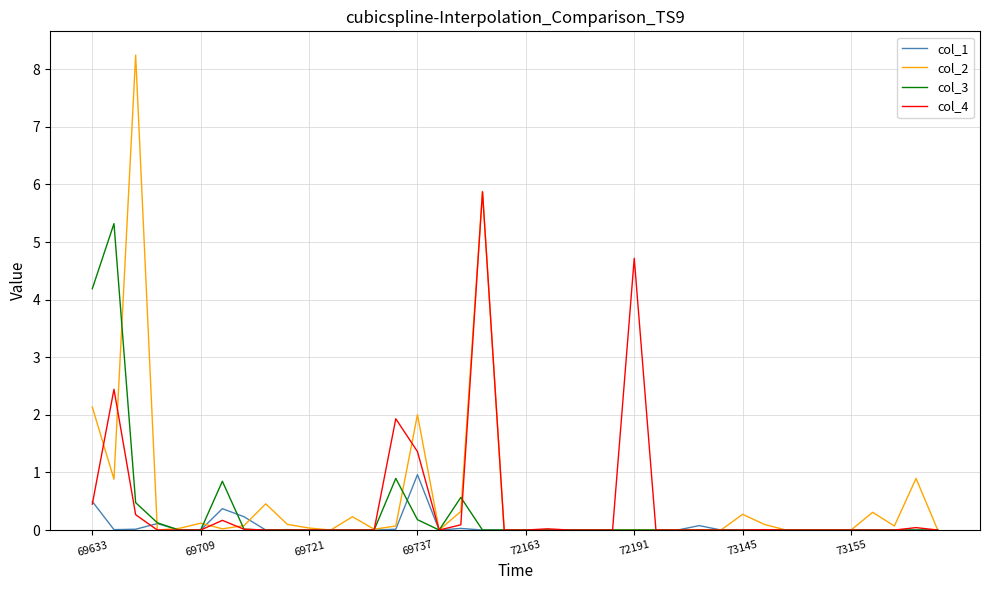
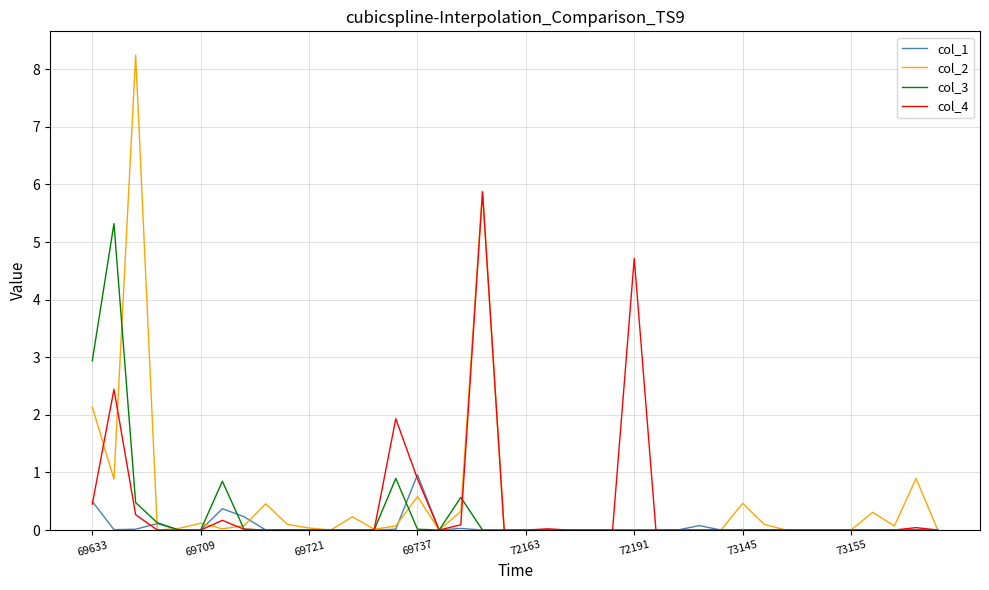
col_3, 69633: 4.2 -> 2.9
col_2, 69737: 2.0 -> 0.6
col_3, 69737: 0.2 -> 0.0
col_4, 69737: 1.4 -> 0.9
col_2, 73145: 0.3 -> 0.5
